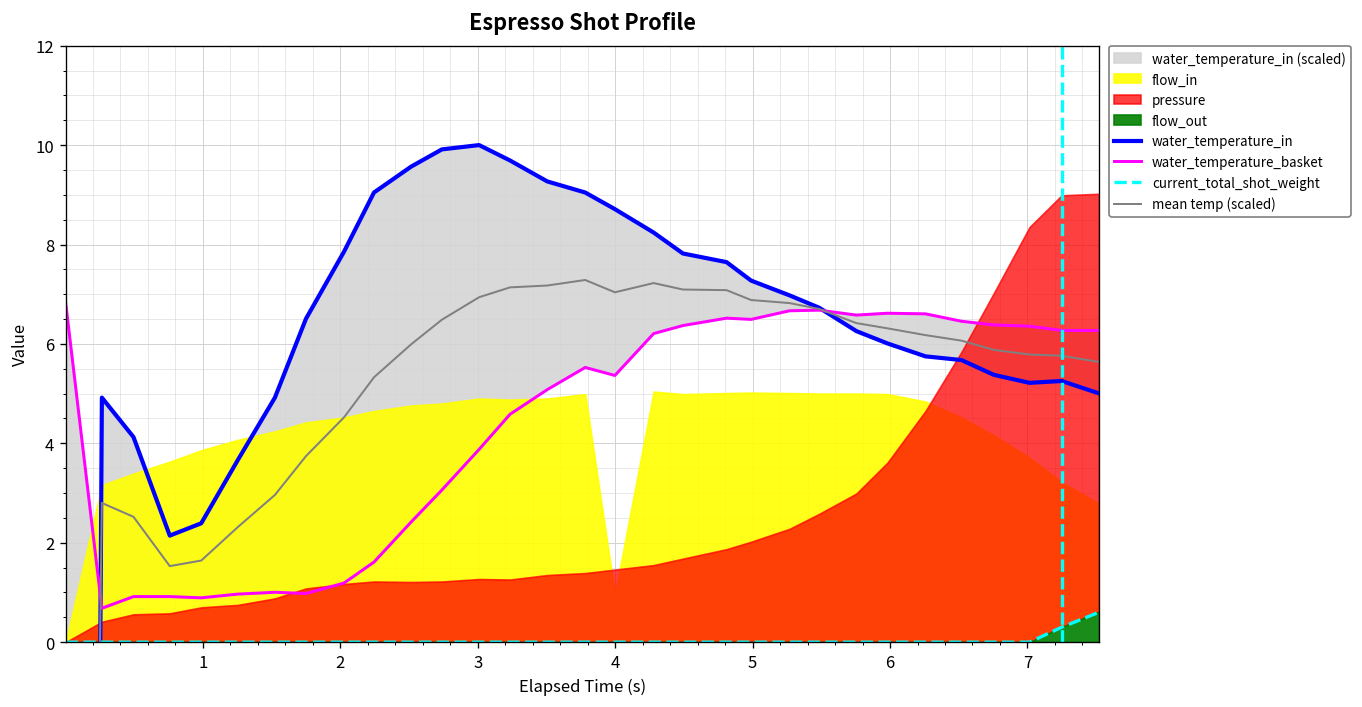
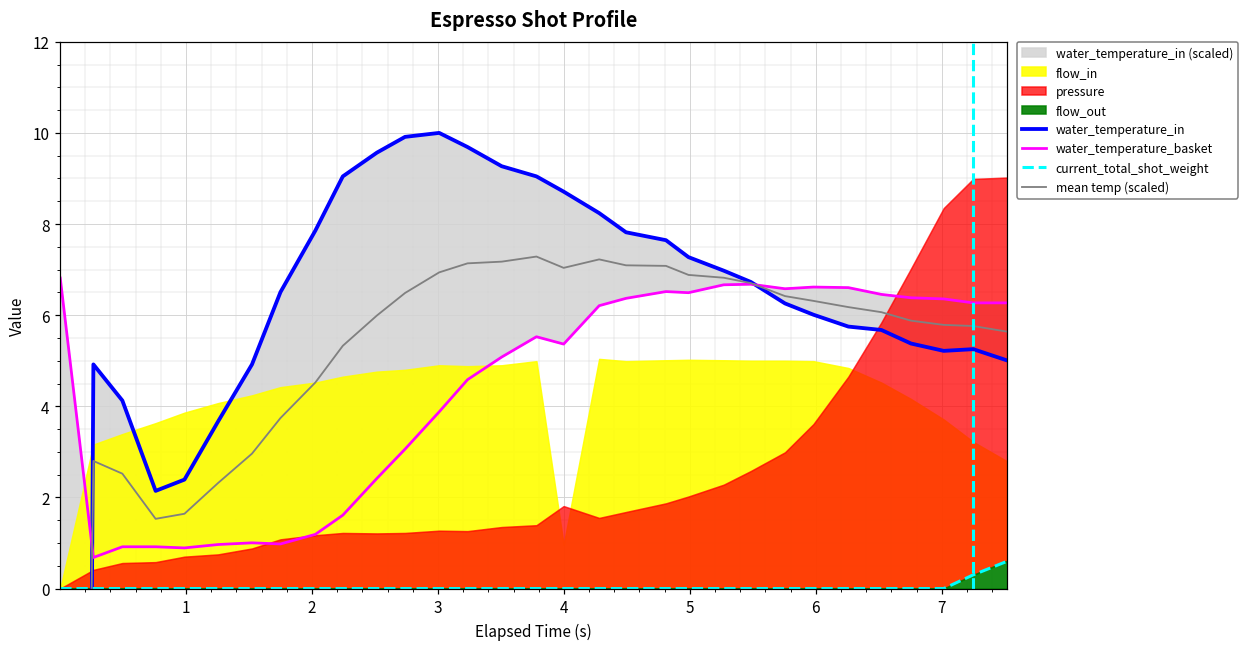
pressure, 4: 1.5 -> 1.8
